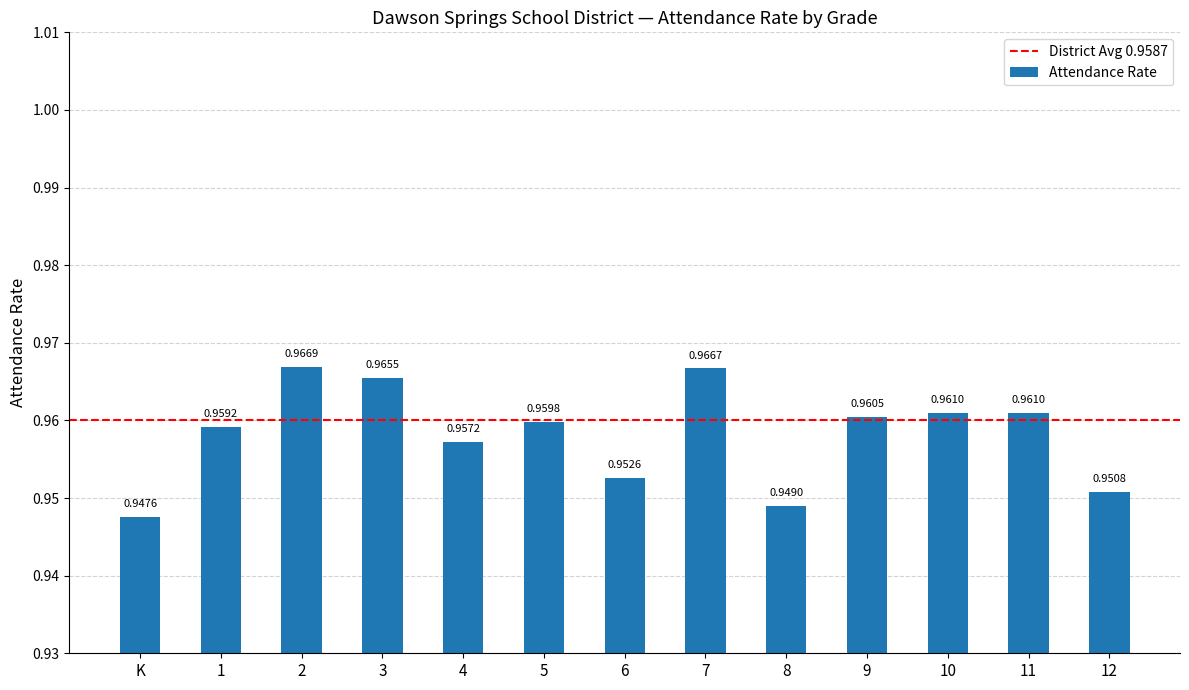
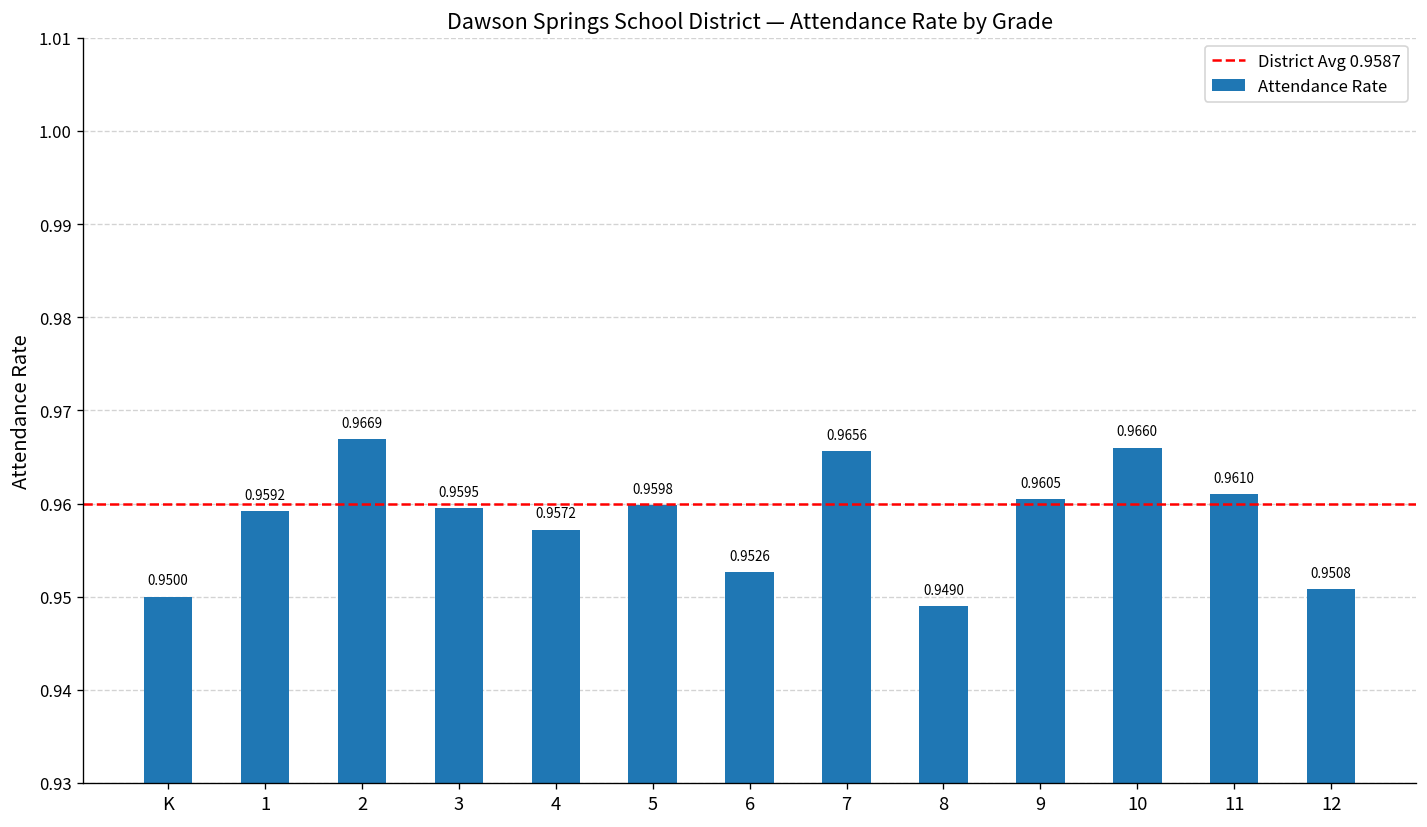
K: 0.9476 -> 0.9500
3: 0.9655 -> 0.9595
7: 0.9667 -> 0.9656
10: 0.9610 -> 0.9660
